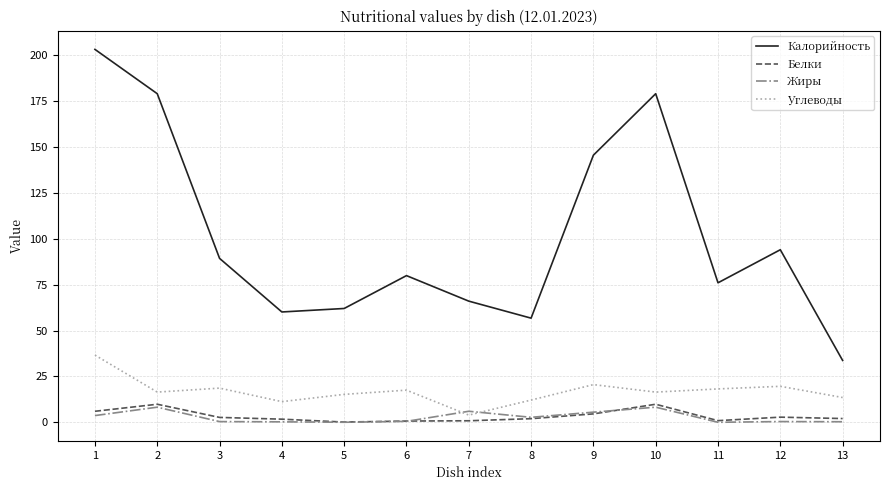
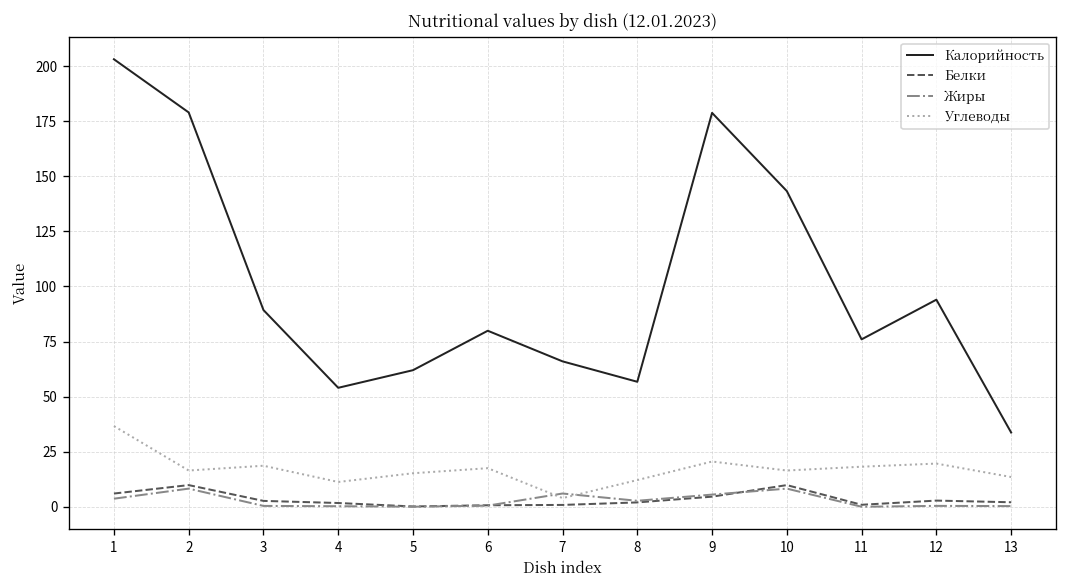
Калорийность, 4: 60 -> 54
Калорийность, 9: 146 -> 179
Калорийность, 10: 179 -> 143
